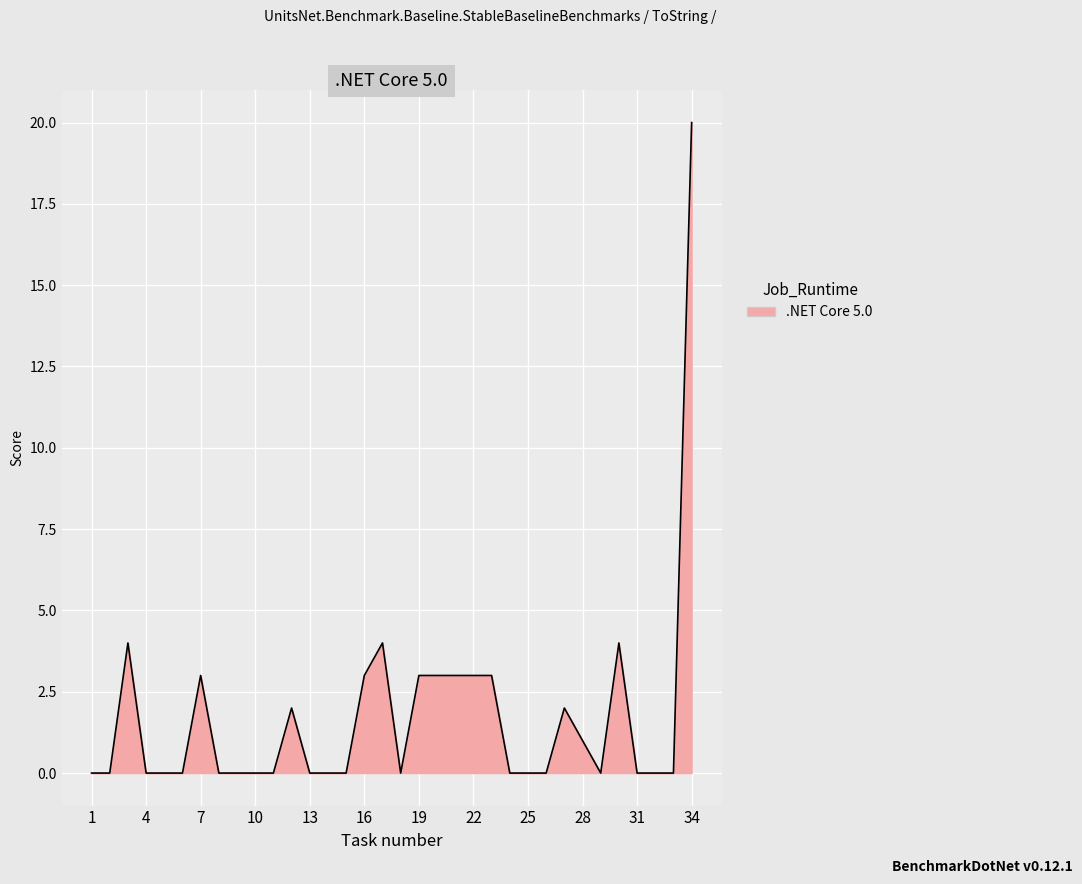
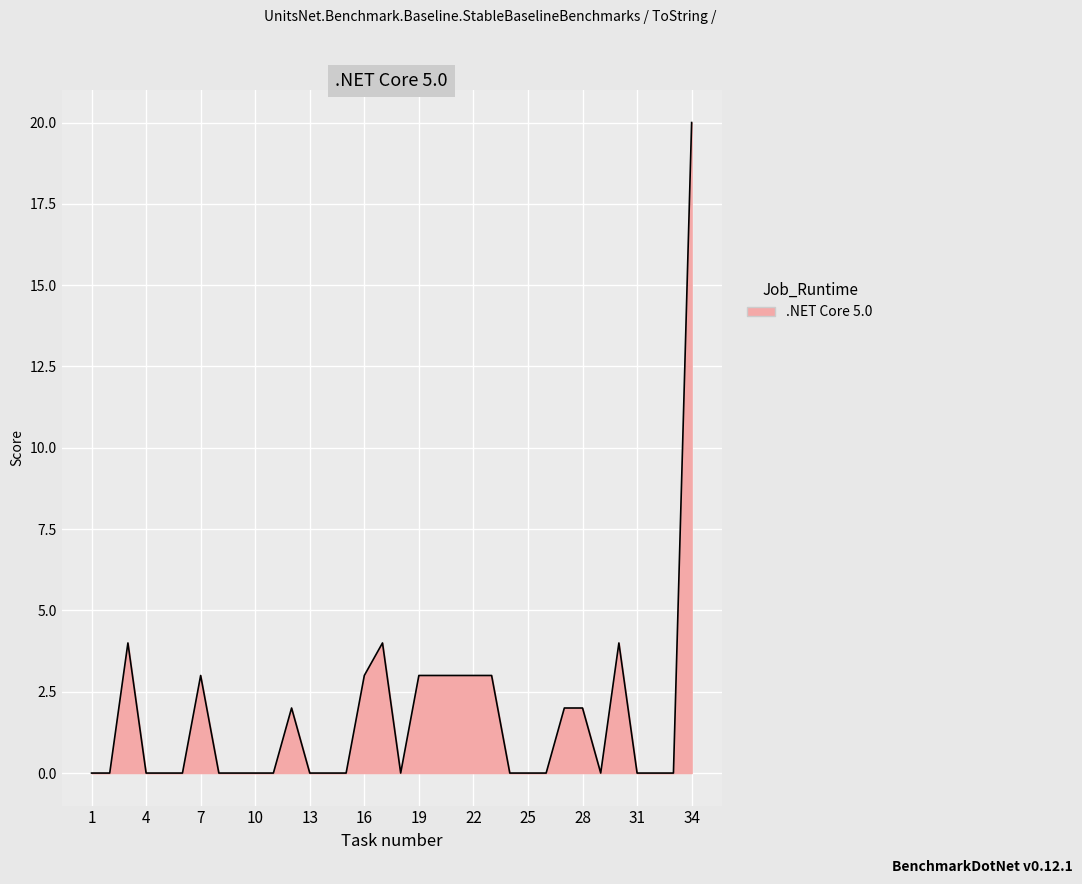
28: 1 -> 2
